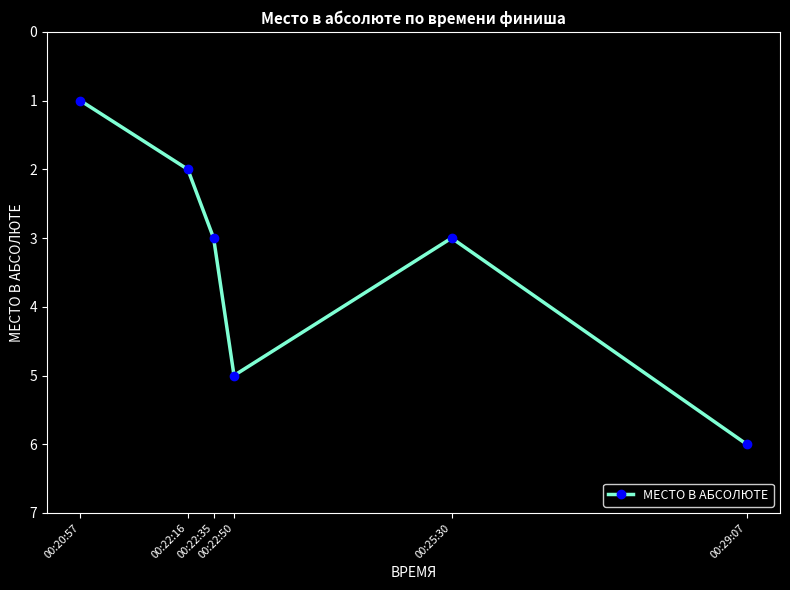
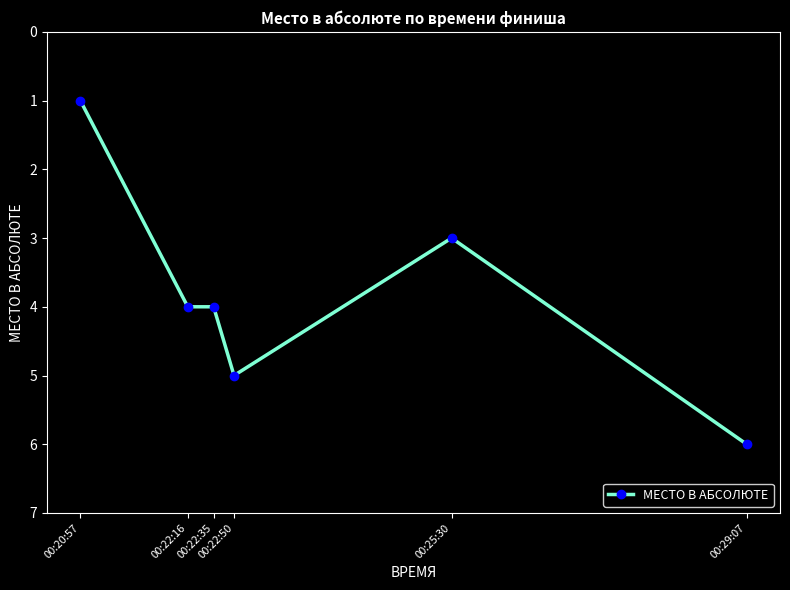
00:22:16: 2 -> 4
00:22:35: 3 -> 4
